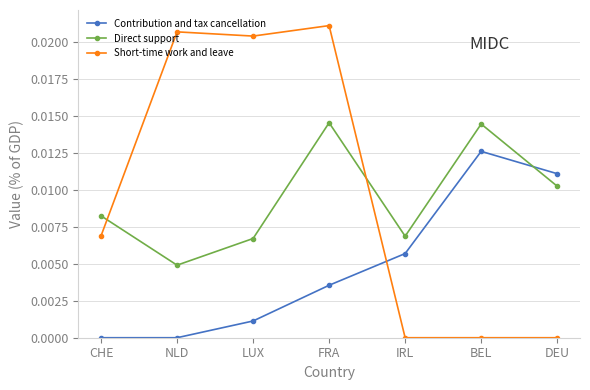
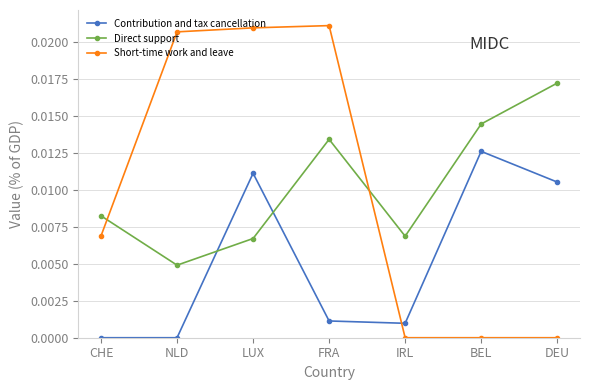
Contribution and tax cancellation, LUX: 0.0011 -> 0.0111
Short-time work and leave, LUX: 0.0204 -> 0.0210
Contribution and tax cancellation, FRA: 0.0035 -> 0.0011
Direct support, FRA: 0.0145 -> 0.0134
Contribution and tax cancellation, IRL: 0.0057 -> 0.0010
Contribution and tax cancellation, DEU: 0.0111 -> 0.0105
Direct support, DEU: 0.0103 -> 0.0172
